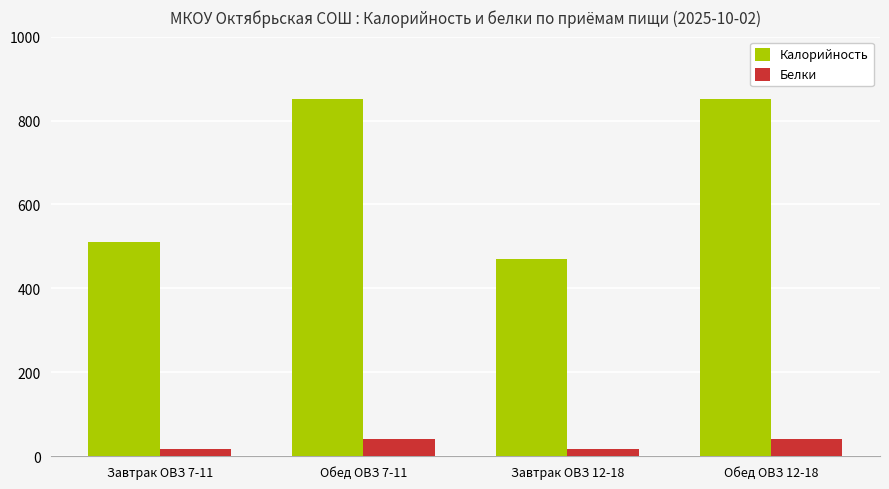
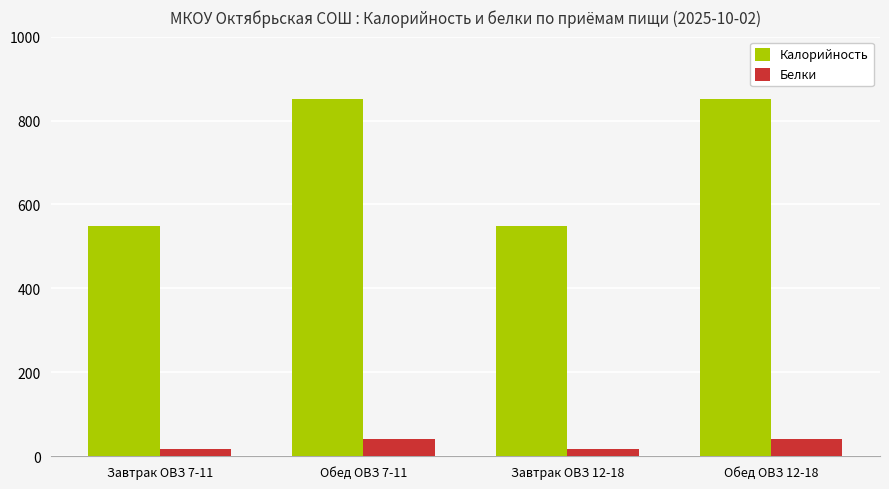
Калорийность, Завтрак ОВЗ 7-11: 510 -> 550
Калорийность, Завтрак ОВЗ 12-18: 470 -> 550
